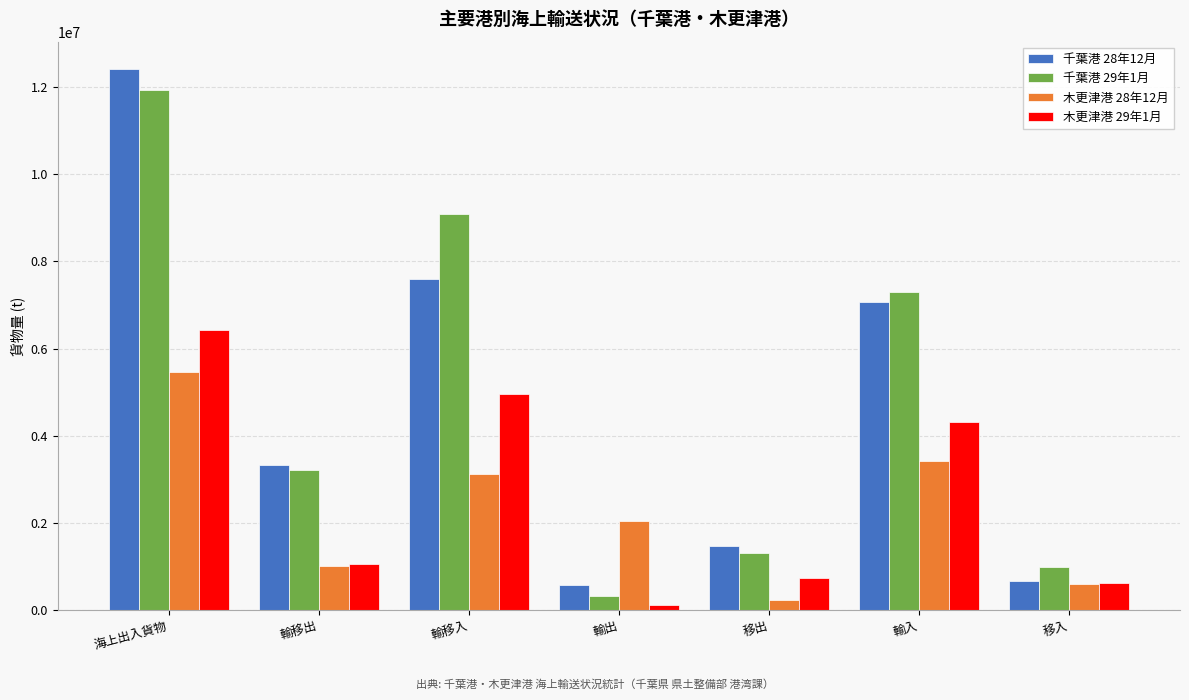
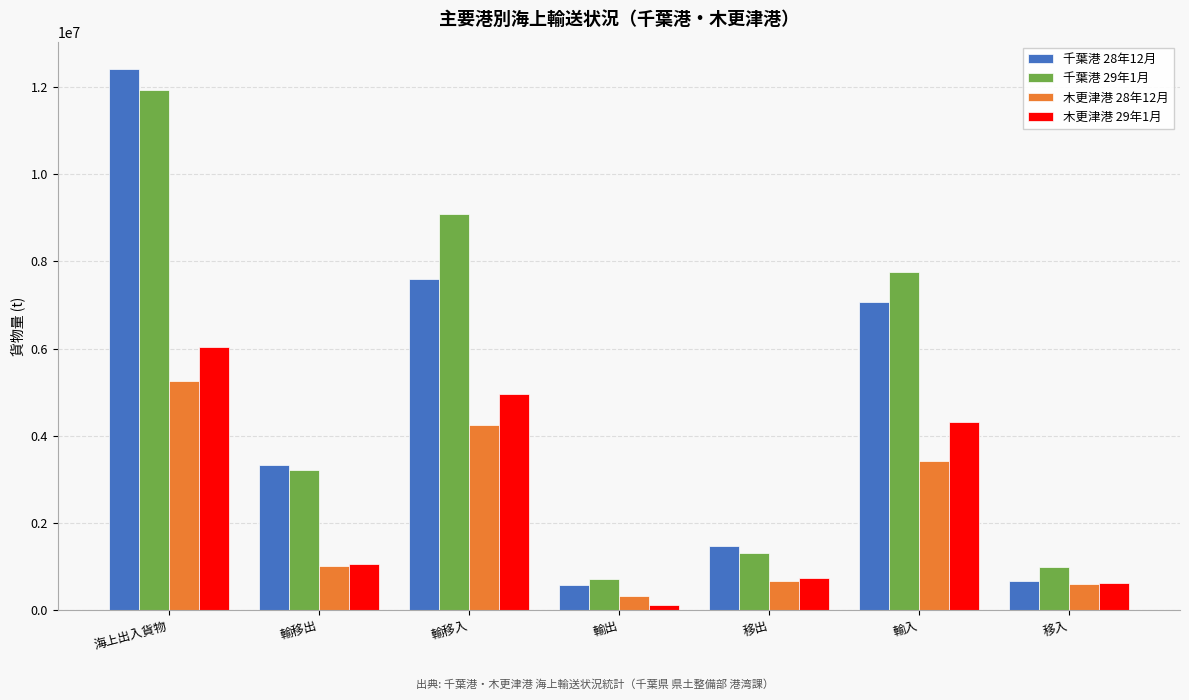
木更津港 28年12月, 海上出入貨物: 5500000 -> 5200000
木更津港 29年1月, 海上出入貨物: 6400000 -> 6000000
木更津港 28年12月, 輸移入: 3100000 -> 4200000
千葉港 29年1月, 輸出: 300000 -> 700000
木更津港 28年12月, 輸出: 2000000 -> 300000
木更津港 28年12月, 移出: 200000 -> 700000
千葉港 29年1月, 輸入: 7300000 -> 7700000
